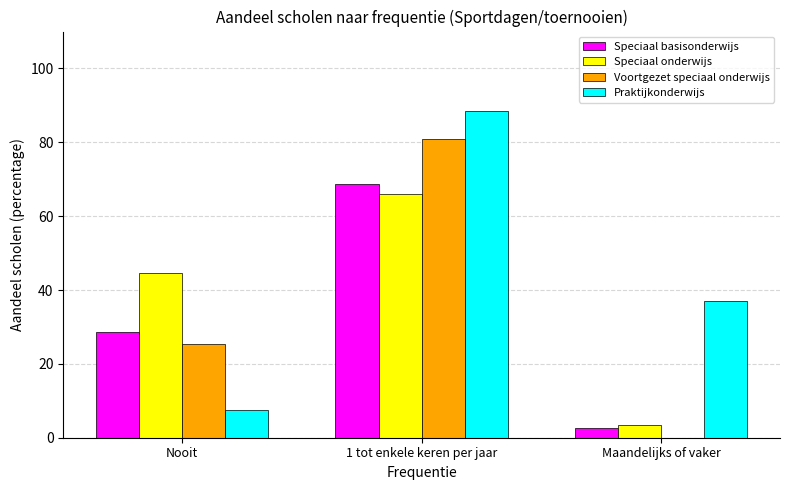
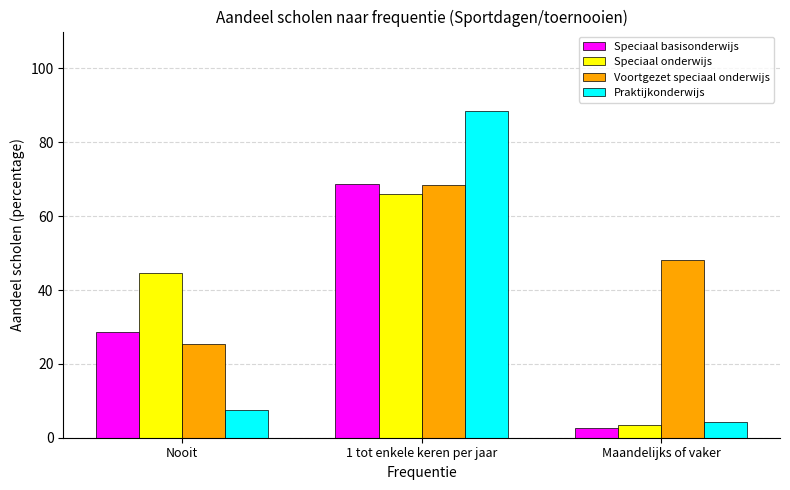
Voortgezet speciaal onderwijs, 1 tot enkele keren per jaar: 81 -> 68
Voortgezet speciaal onderwijs, Maandelijks of vaker: 0 -> 48
Praktijkonderwijs, Maandelijks of vaker: 37 -> 4
